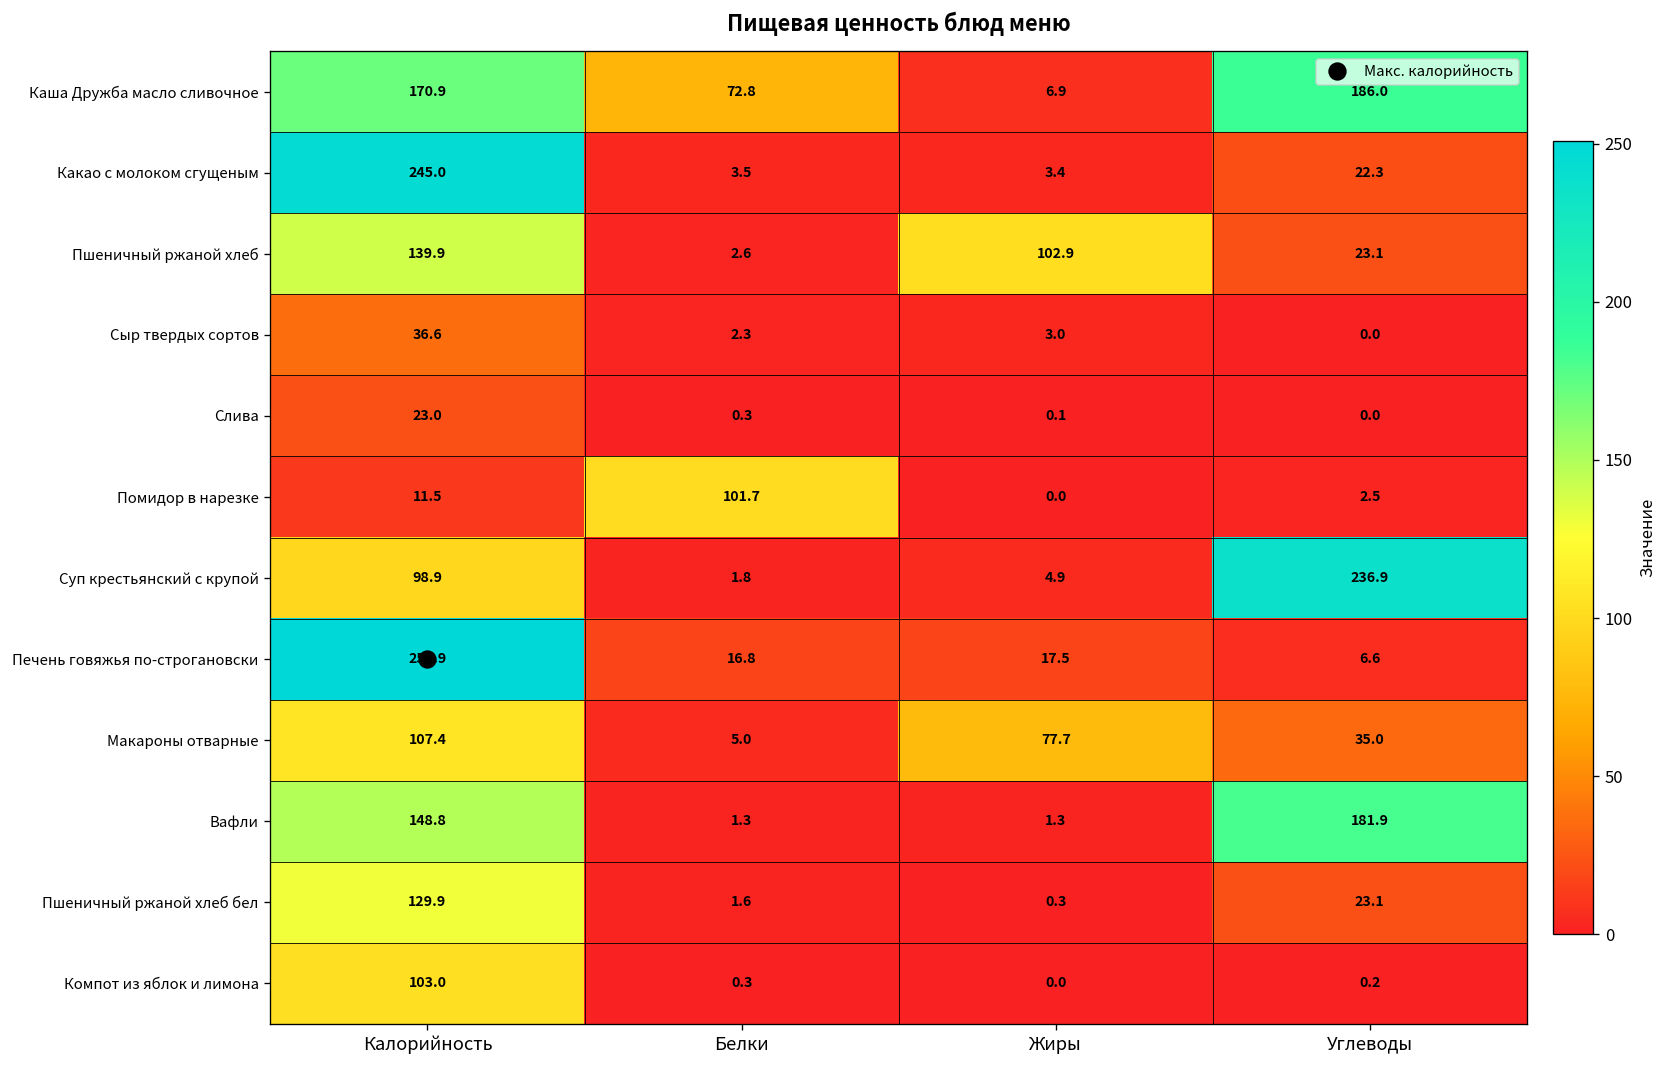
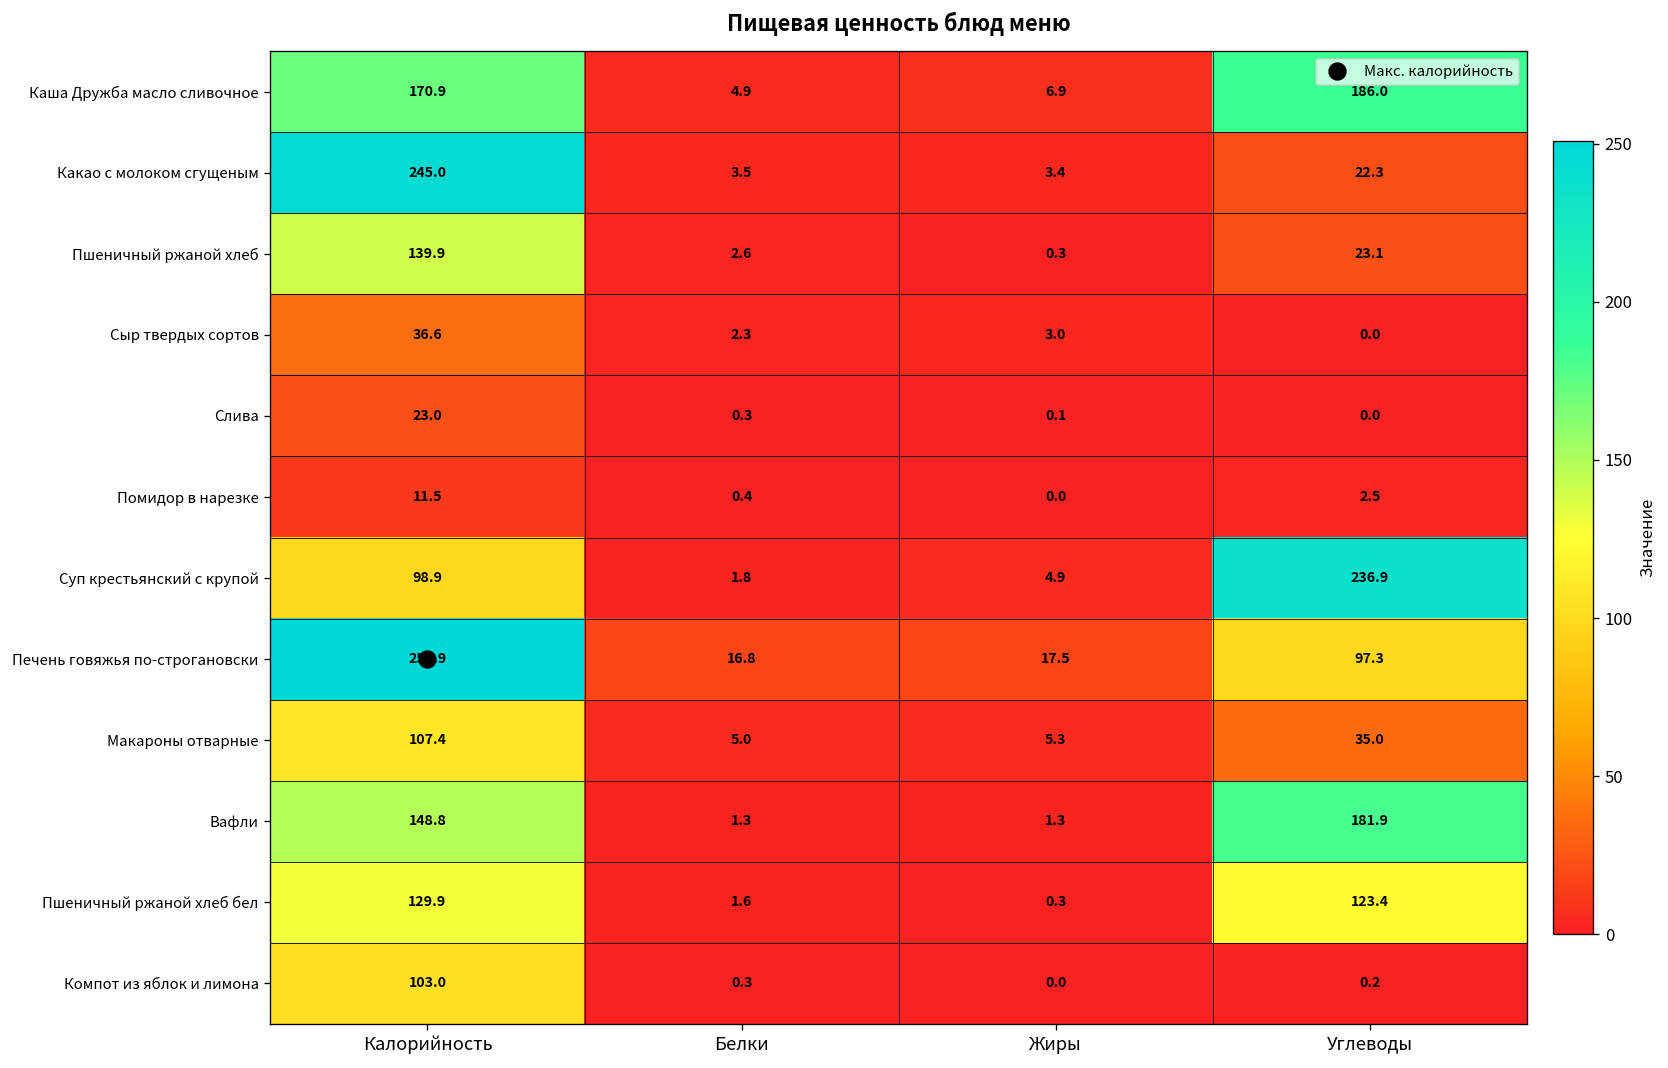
Каша Дружба масло сливочное, Белки: 72.8 -> 4.9
Пшеничный ржаной хлеб, Жиры: 102.9 -> 0.3
Помидор в нарезке, Белки: 101.7 -> 0.4
Печень говяжья по-строгановски, Углеводы: 6.6 -> 97.3
Макароны отварные, Жиры: 77.7 -> 5.3
Пшеничный ржаной хлеб бел, Углеводы: 23.1 -> 123.4
